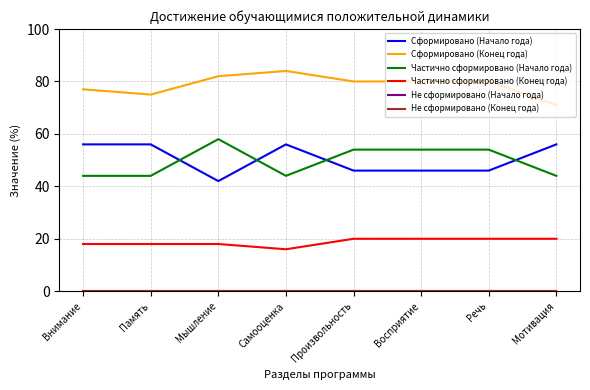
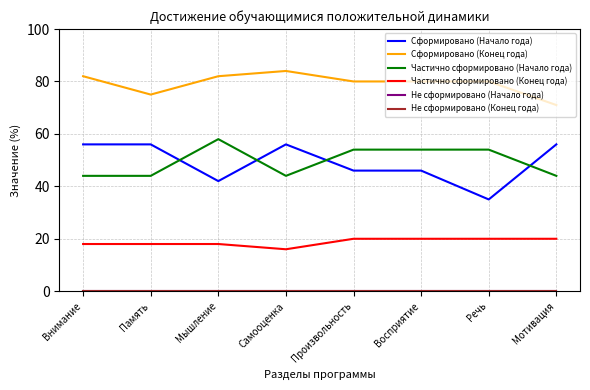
Сформировано (Конец года), Внимание: 77 -> 82
Сформировано (Начало года), Речь: 46 -> 35
